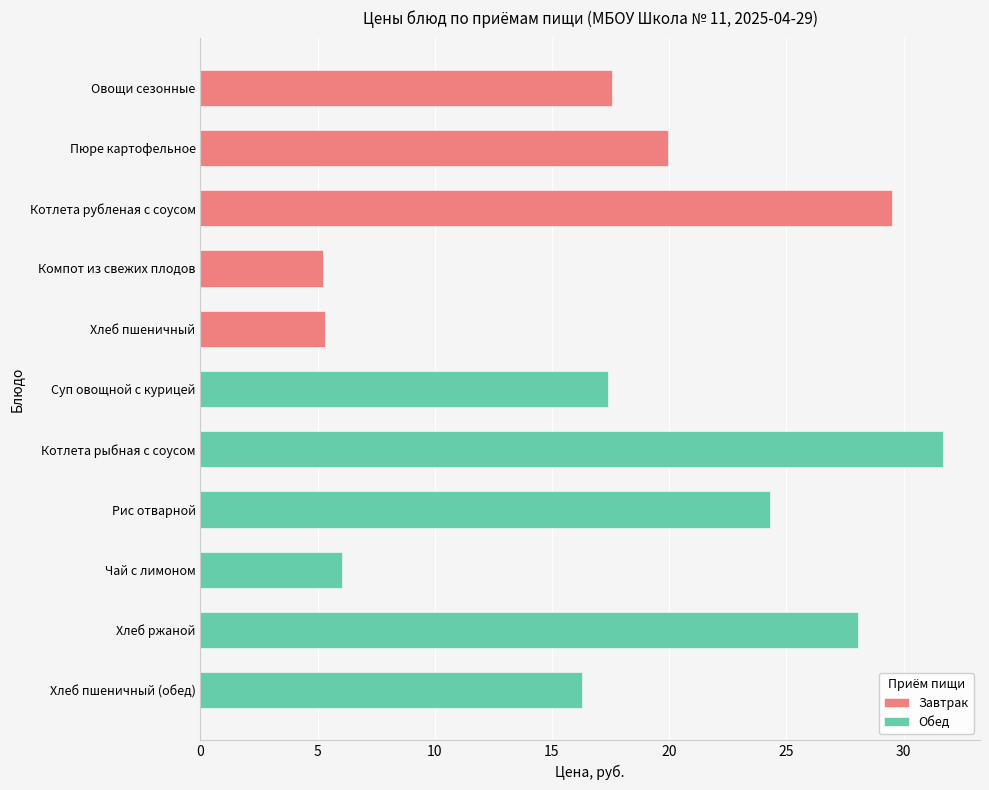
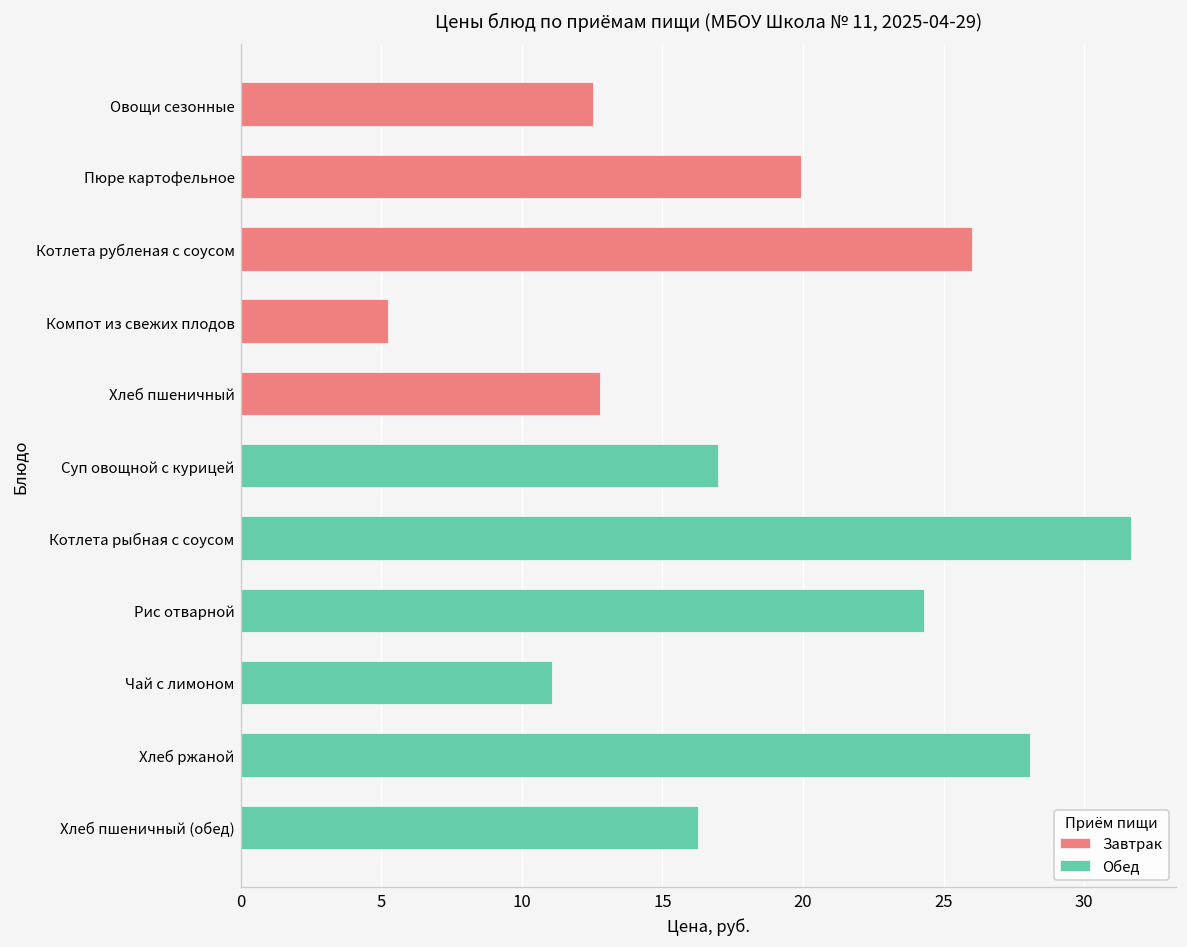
Завтрак, Овощи сезонные: 17.6 -> 12.5
Завтрак, Котлета рубленая с соусом: 29.5 -> 26.0
Завтрак, Хлеб пшеничный: 5.3 -> 12.8
Обед, Суп овощной с курицей: 17.4 -> 17.0
Обед, Чай с лимоном: 6.0 -> 11.1
